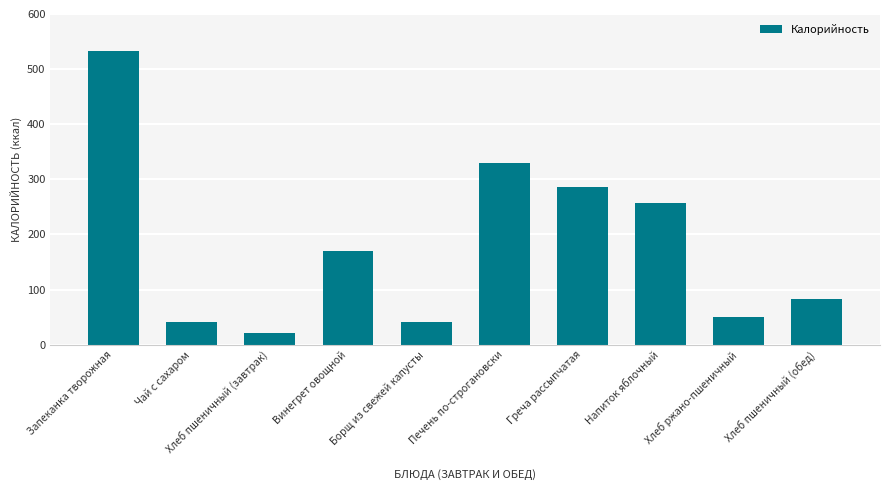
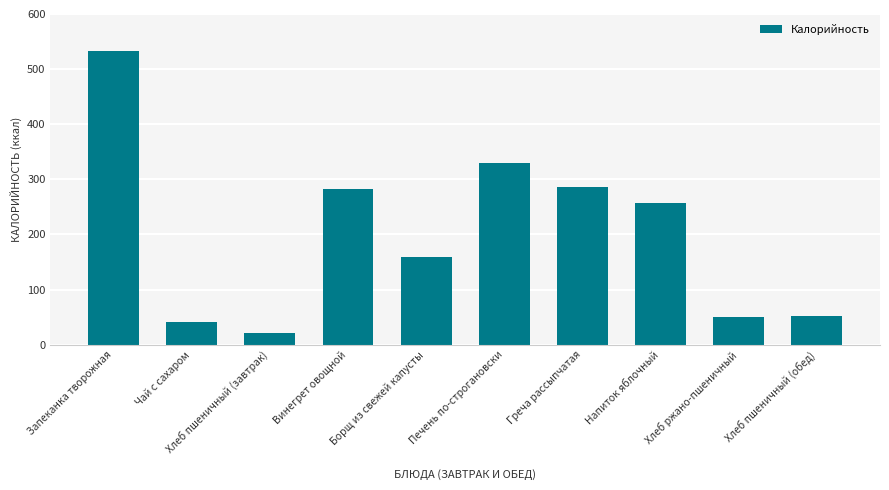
Винегрет овощной: 170 -> 280
Борщ из свежей капусты: 40 -> 160
Хлеб пшеничный (обед): 80 -> 50
